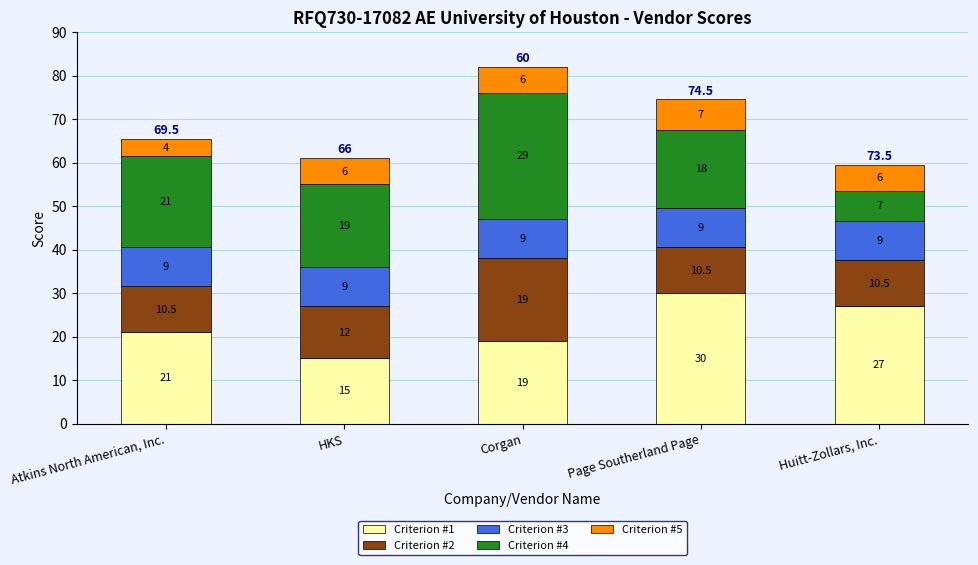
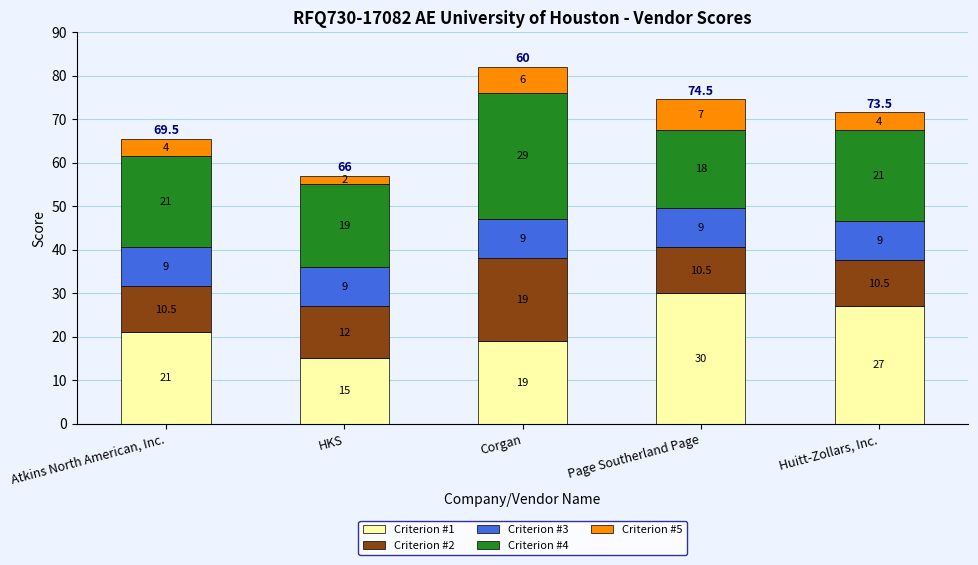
Criterion #5, HKS: 6 -> 2
Criterion #4, Huitt-Zollars, Inc.: 7 -> 21
Criterion #5, Huitt-Zollars, Inc.: 6 -> 4
